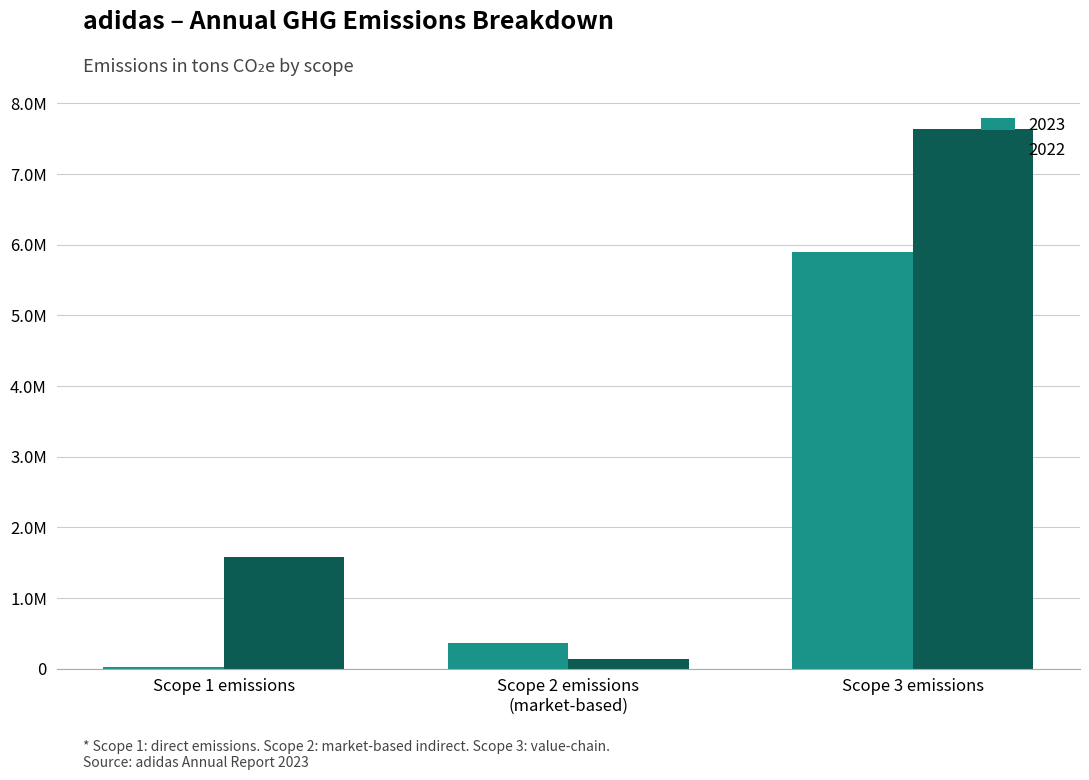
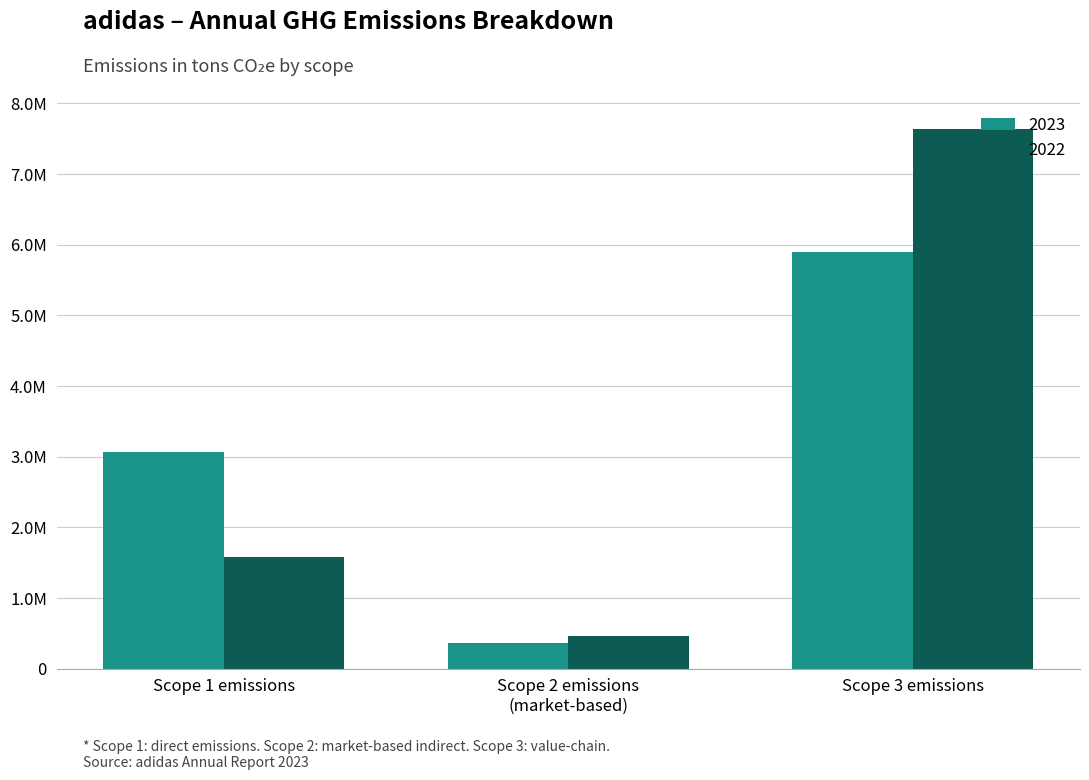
2023, Scope 1 emissions: 0 -> 3100000
2022, Scope 2 emissions (market-based): 100000 -> 500000
